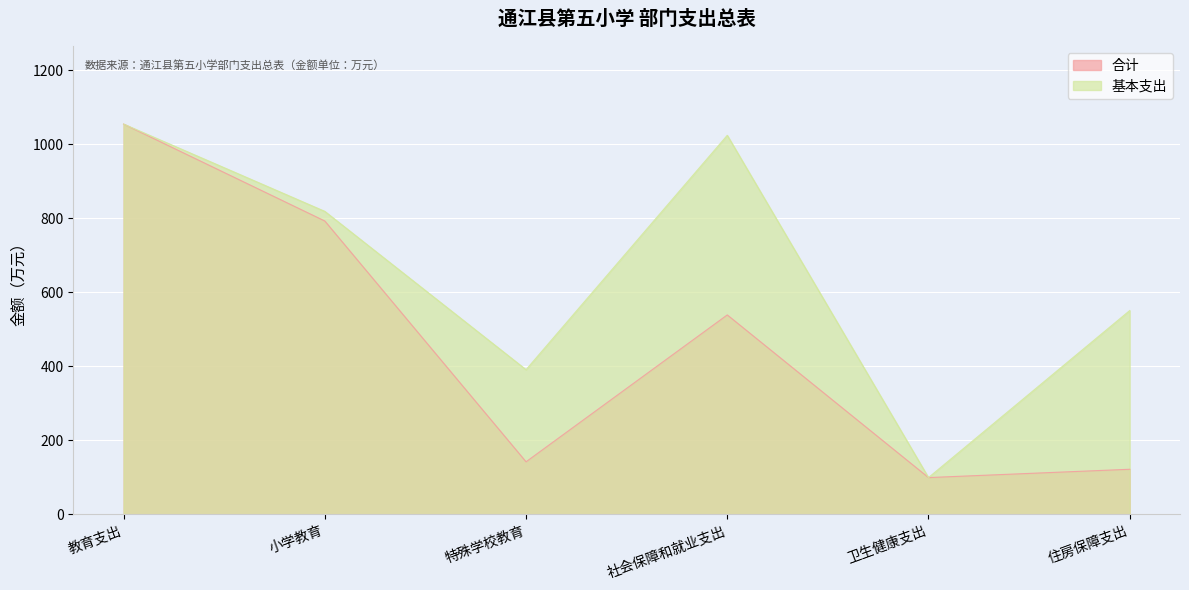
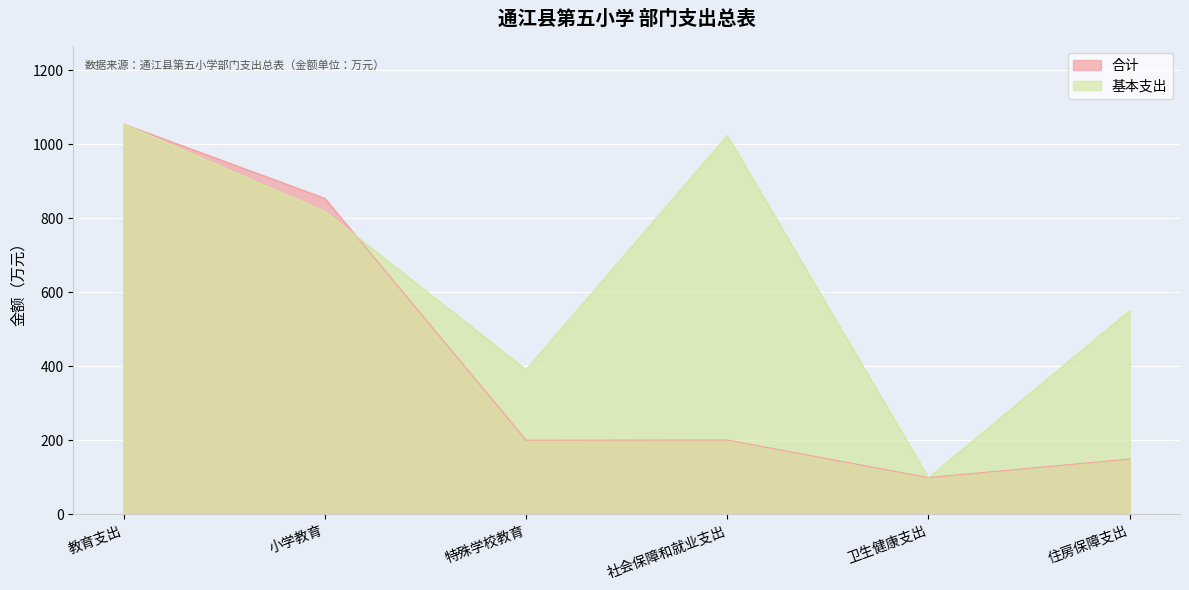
合计, 小学教育: 790 -> 850
合计, 特殊学校教育: 140 -> 200
合计, 社会保障和就业支出: 540 -> 200
合计, 住房保障支出: 120 -> 150
